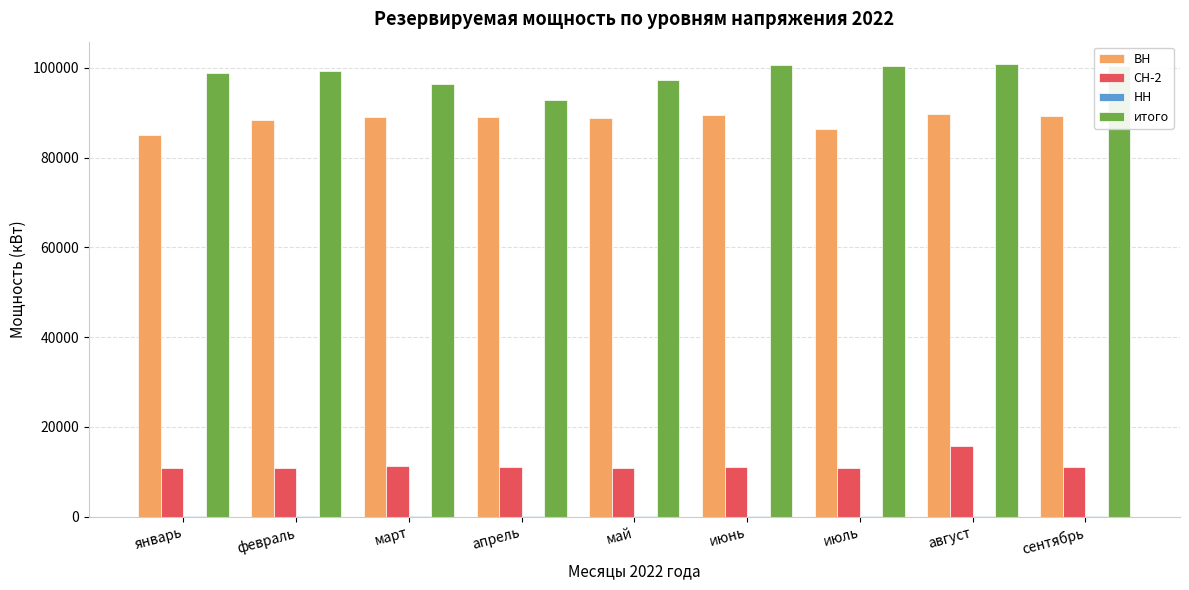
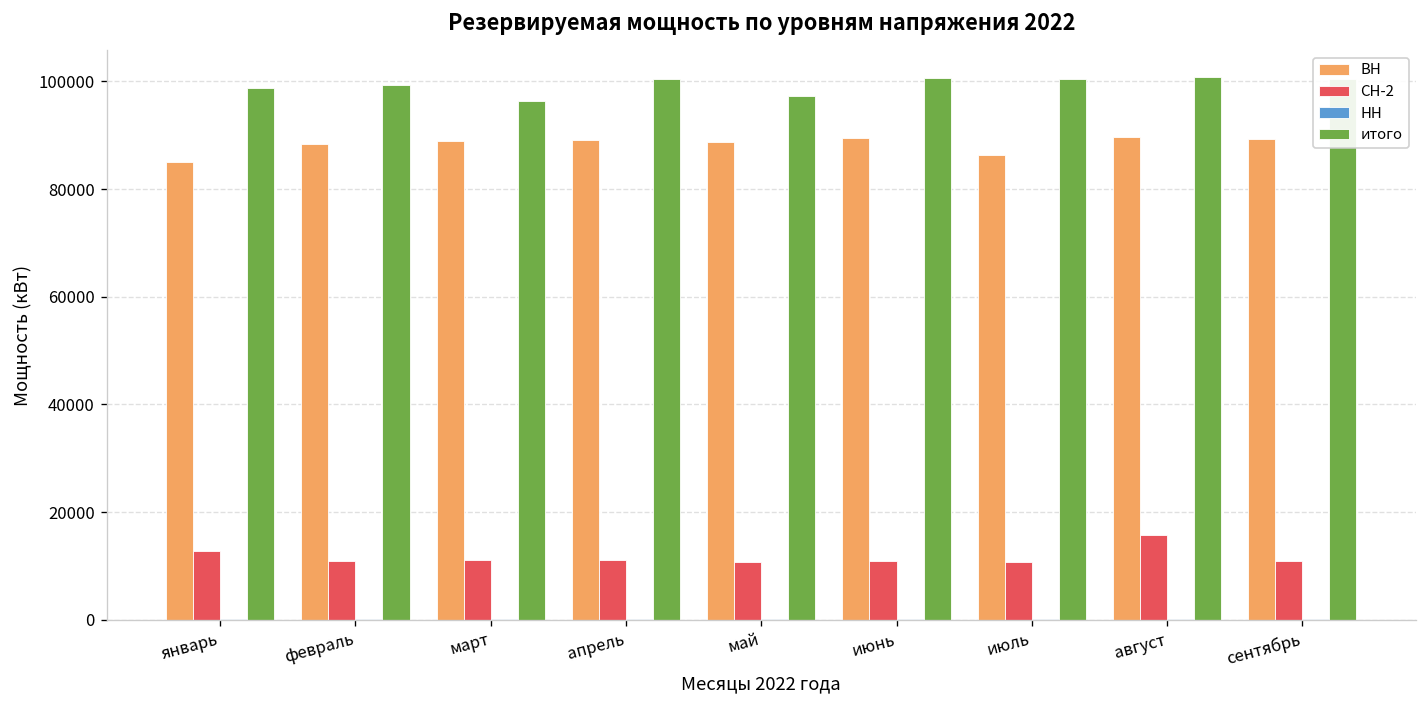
СН-2, январь: 11000 -> 13000
итого, апрель: 93000 -> 100000
